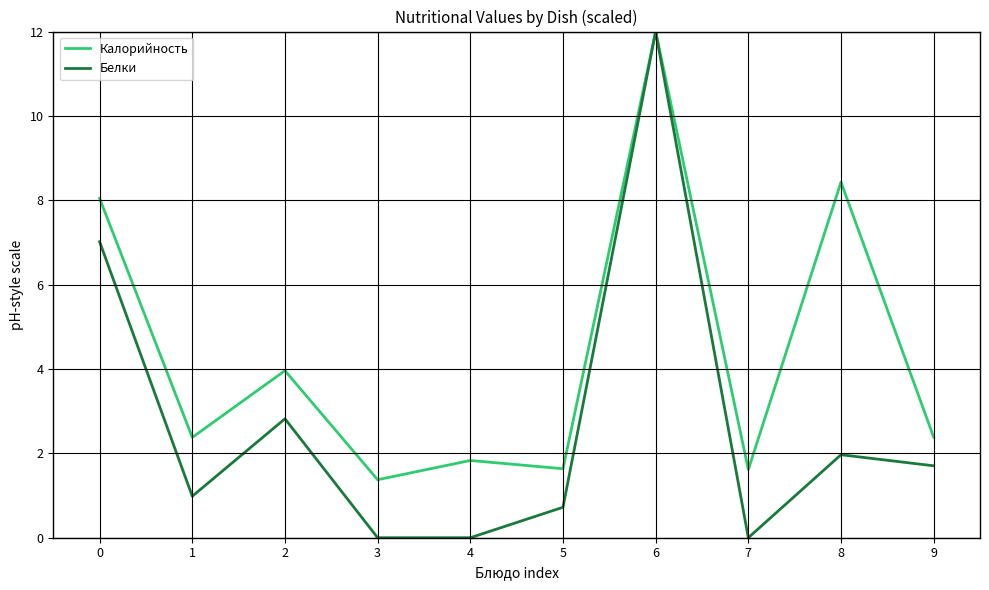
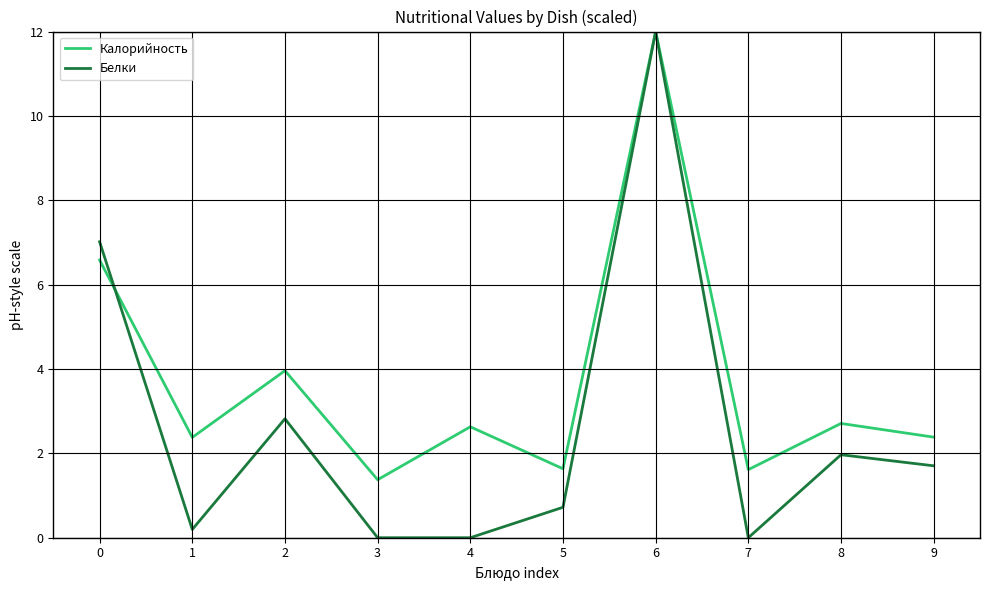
Калорийность, 0: 8.0 -> 6.6
Белки, 1: 1.0 -> 0.2
Калорийность, 4: 1.8 -> 2.6
Калорийность, 8: 8.4 -> 2.7
